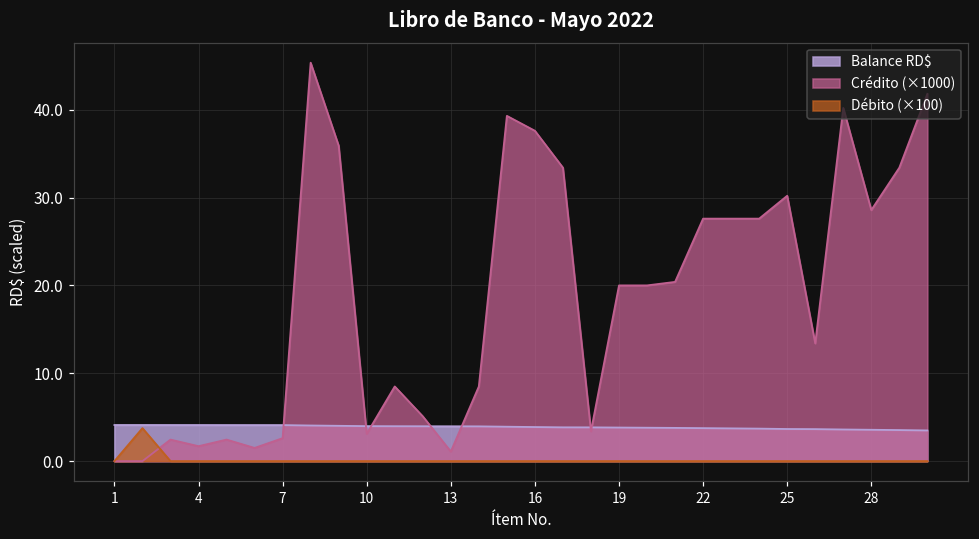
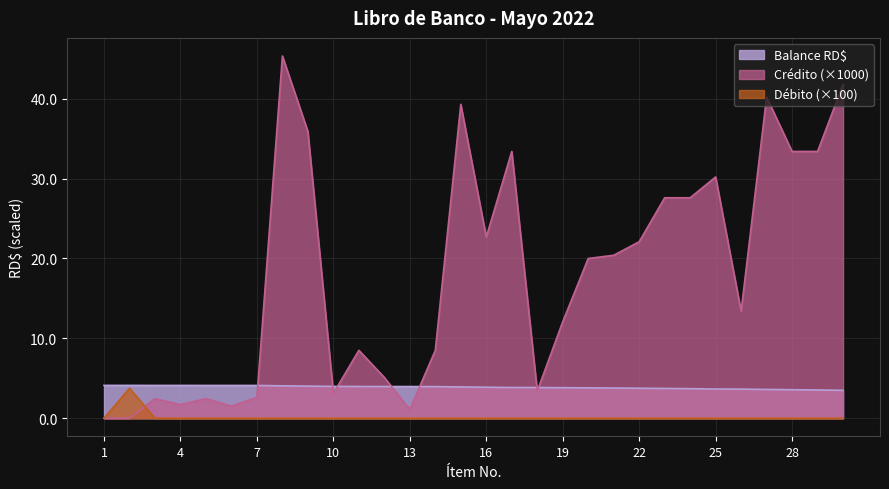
Crédito (×1000), 16: 38 -> 23
Crédito (×1000), 19: 20 -> 12
Crédito (×1000), 22: 28 -> 22
Crédito (×1000), 28: 29 -> 33
